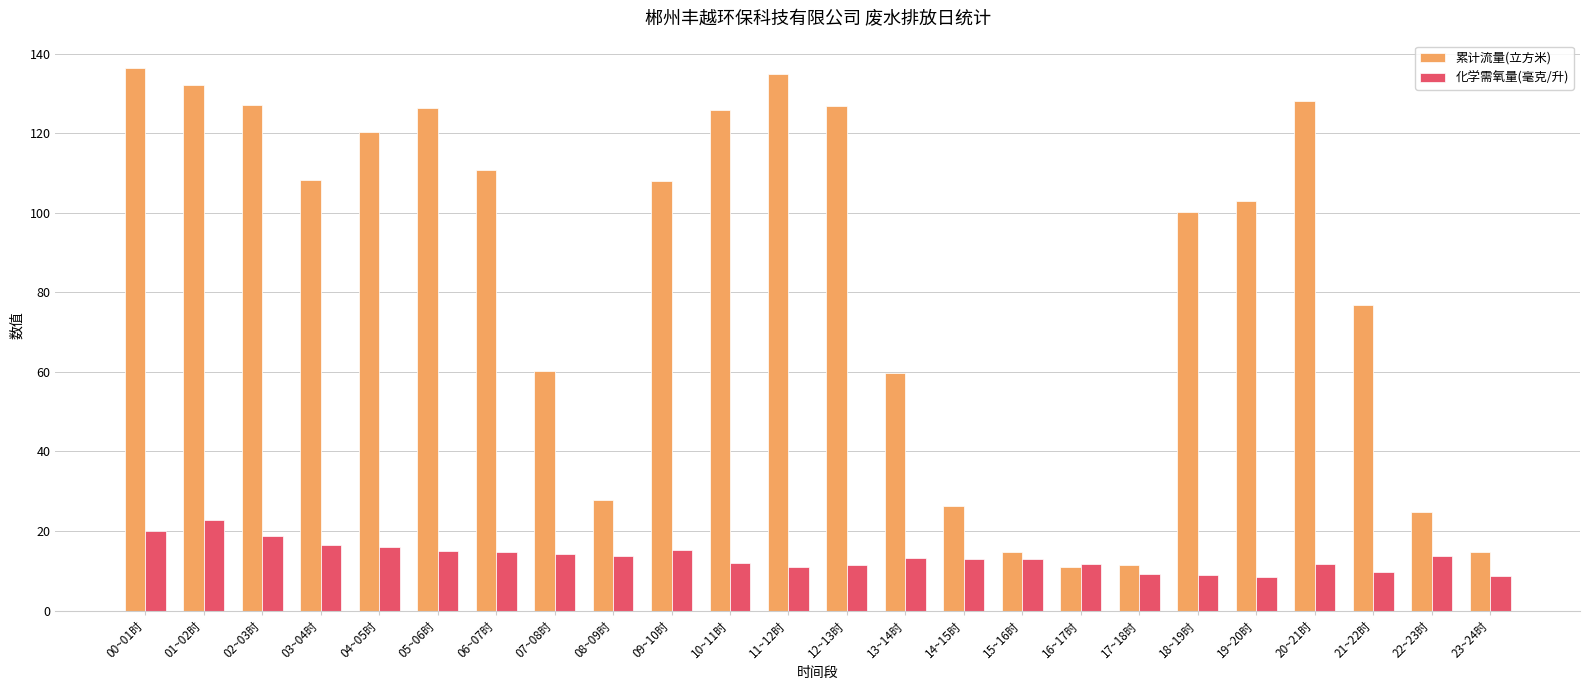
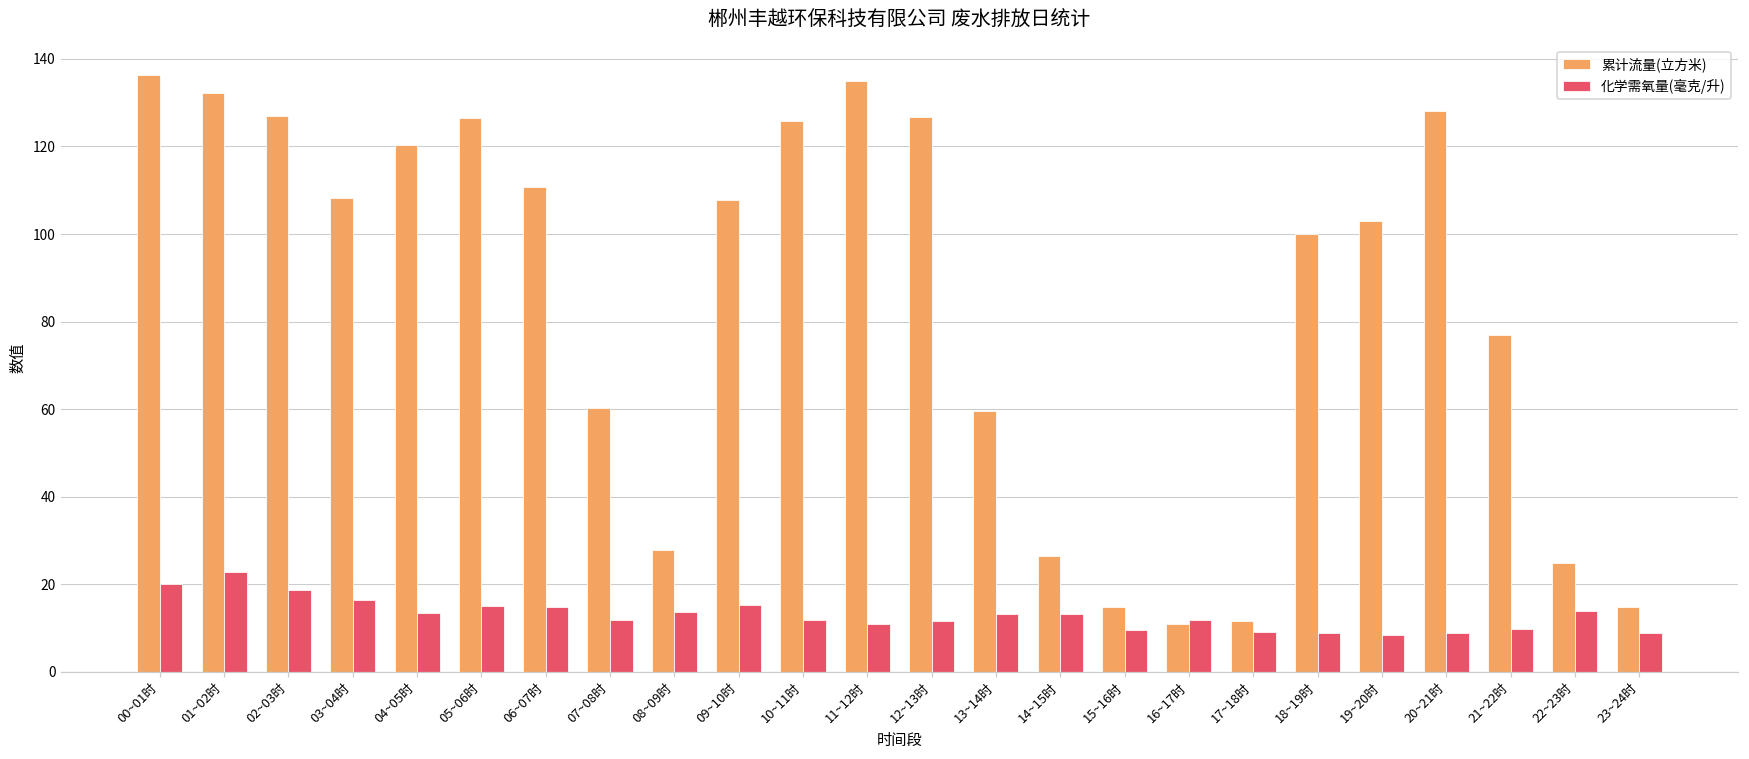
化学需氧量(毫克/升), 04~05时: 16 -> 13
化学需氧量(毫克/升), 07~08时: 14 -> 12
化学需氧量(毫克/升), 15~16时: 13 -> 10
化学需氧量(毫克/升), 20~21时: 12 -> 9
